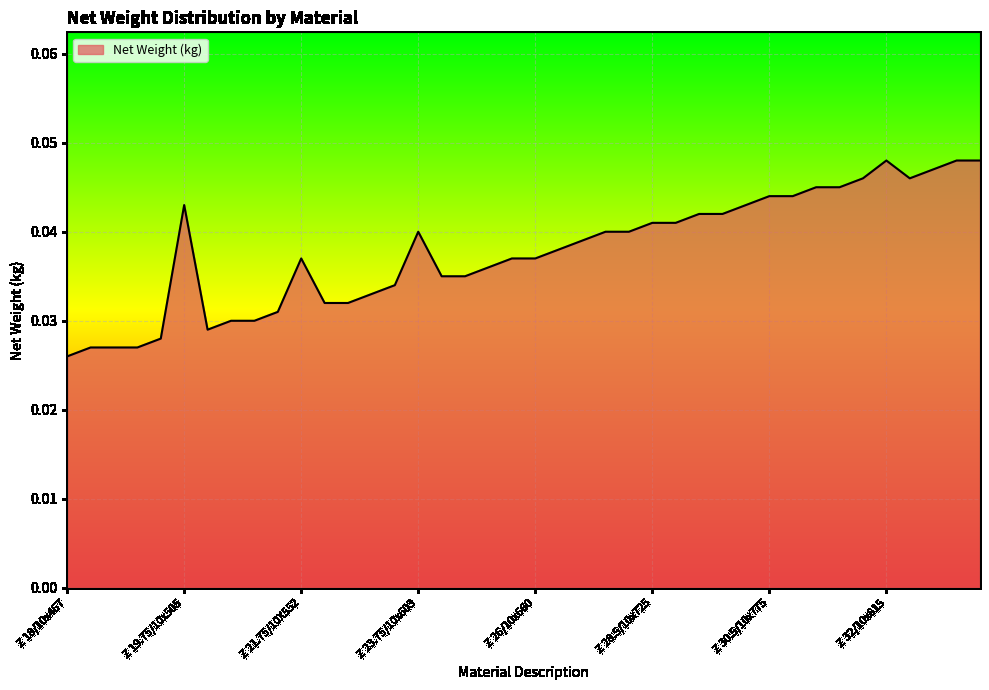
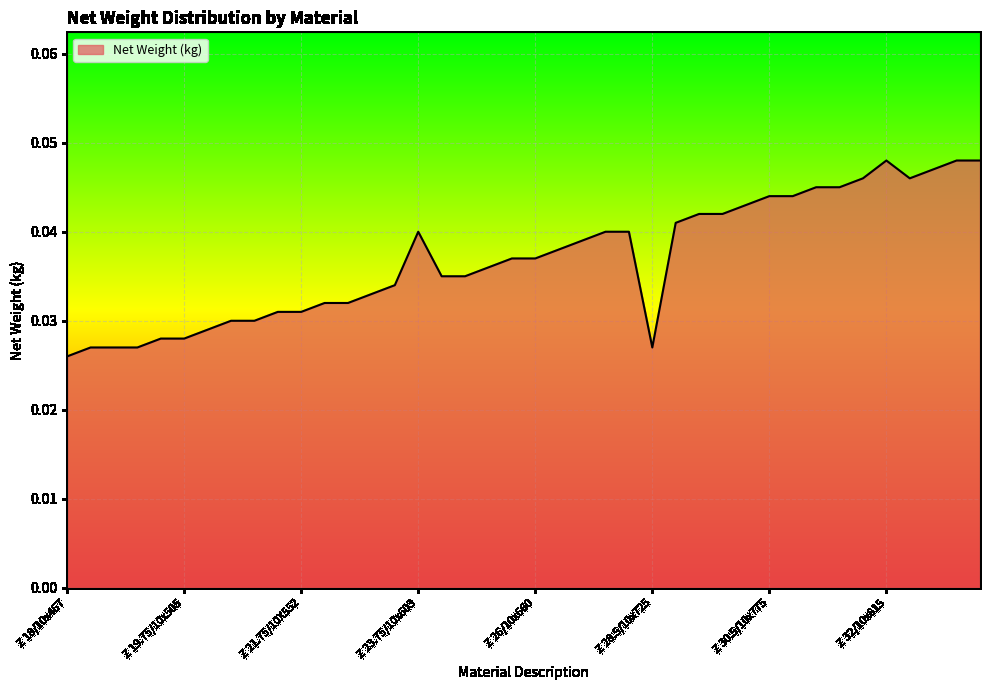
Z 19.75/10x505: 0.043 -> 0.028
Z 21.75/10X552: 0.037 -> 0.031
Z 28.5/10x725: 0.041 -> 0.027
